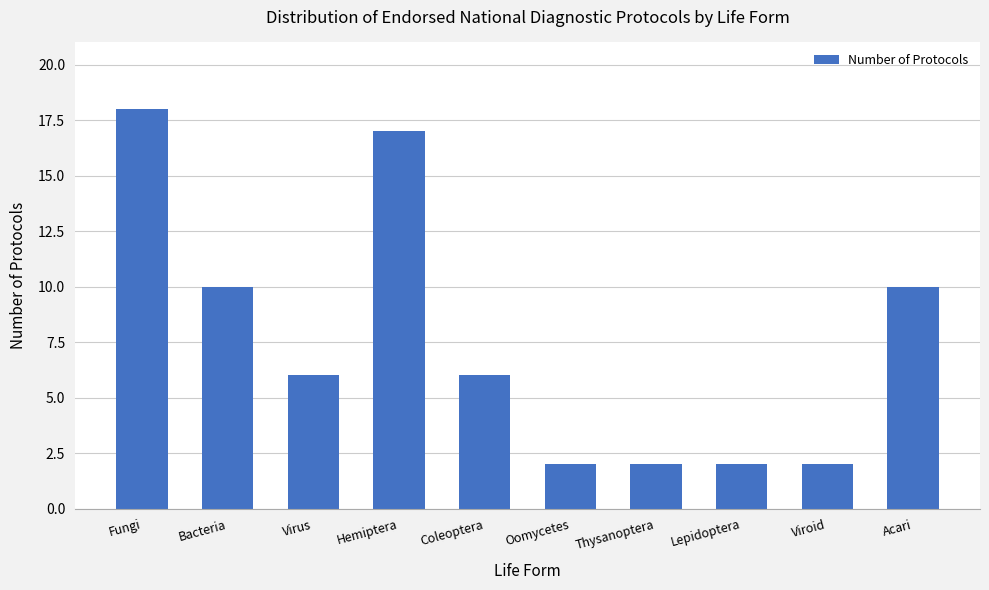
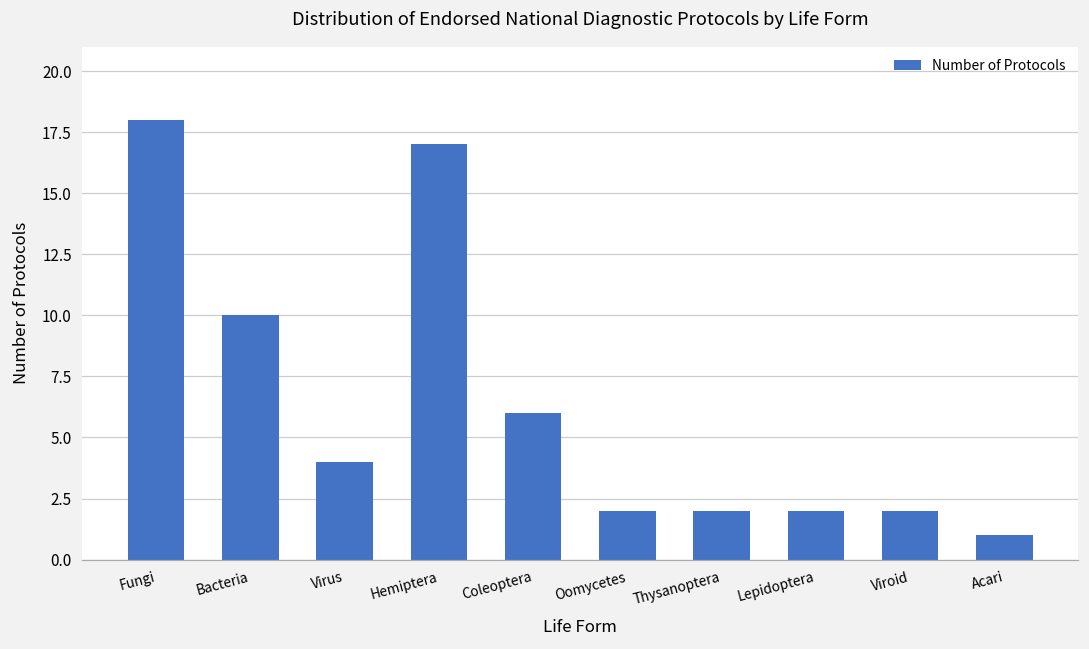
Virus: 6 -> 4
Acari: 10 -> 1
